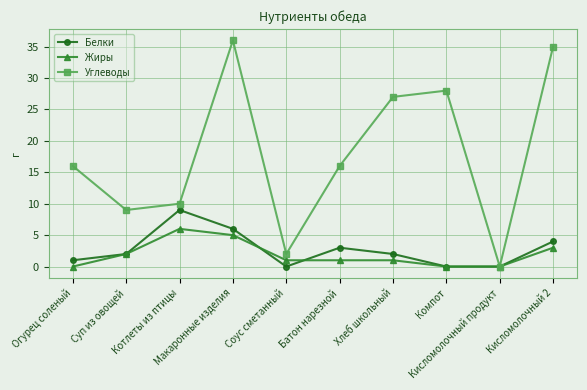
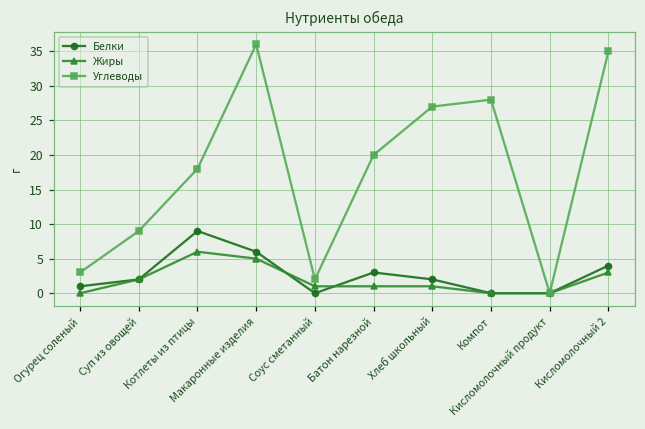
Углеводы, Огурец соленый: 16 -> 3
Углеводы, Котлеты из птицы: 10 -> 18
Углеводы, Батон нарезной: 16 -> 20
